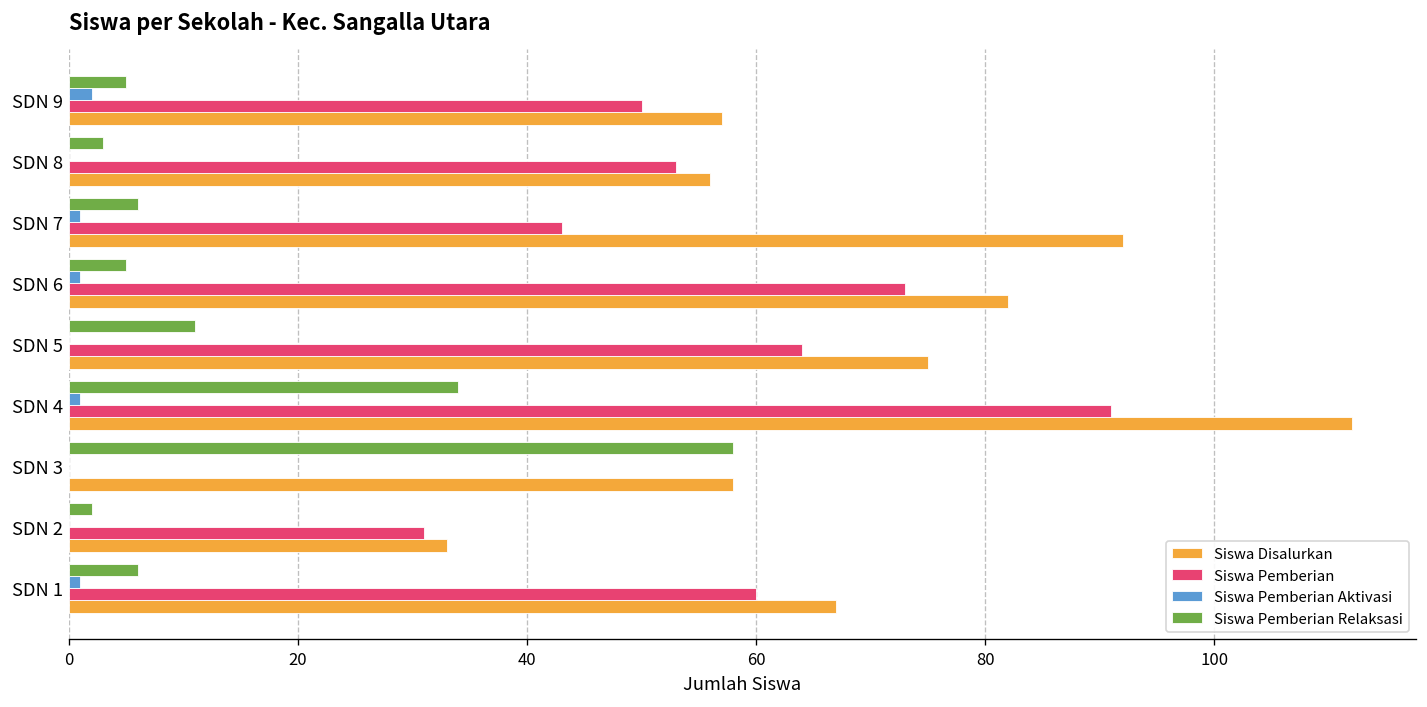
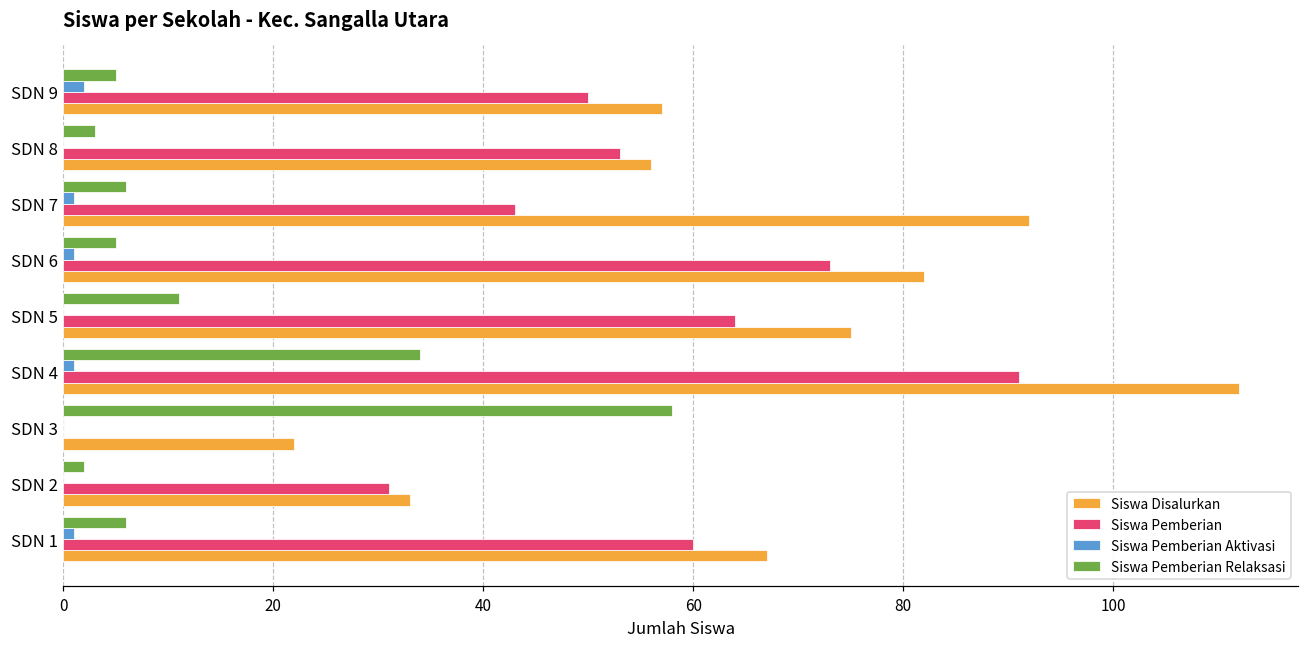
Siswa Disalurkan, SDN 3: 58 -> 22
